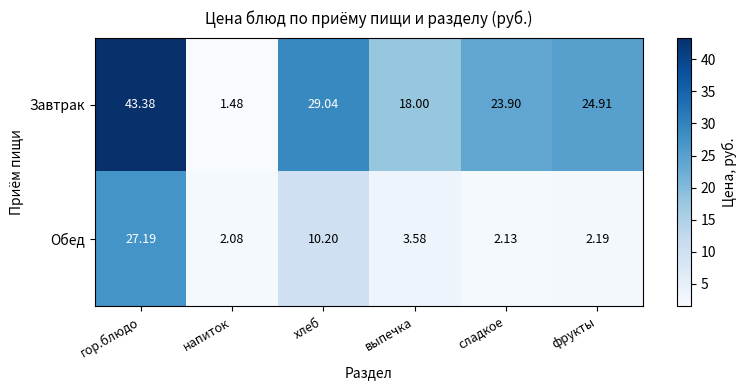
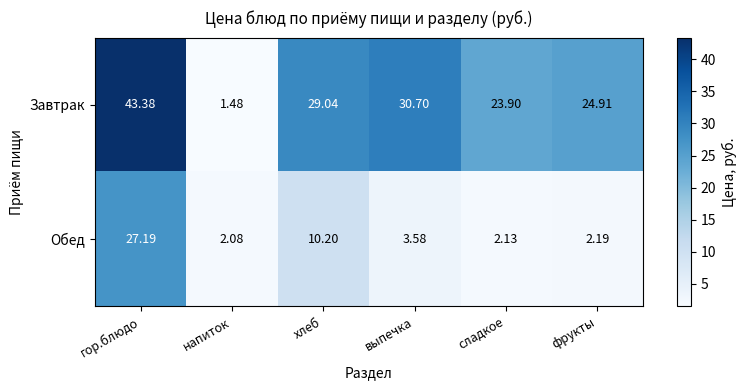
Завтрак, выпечка: 18.00 -> 30.70
